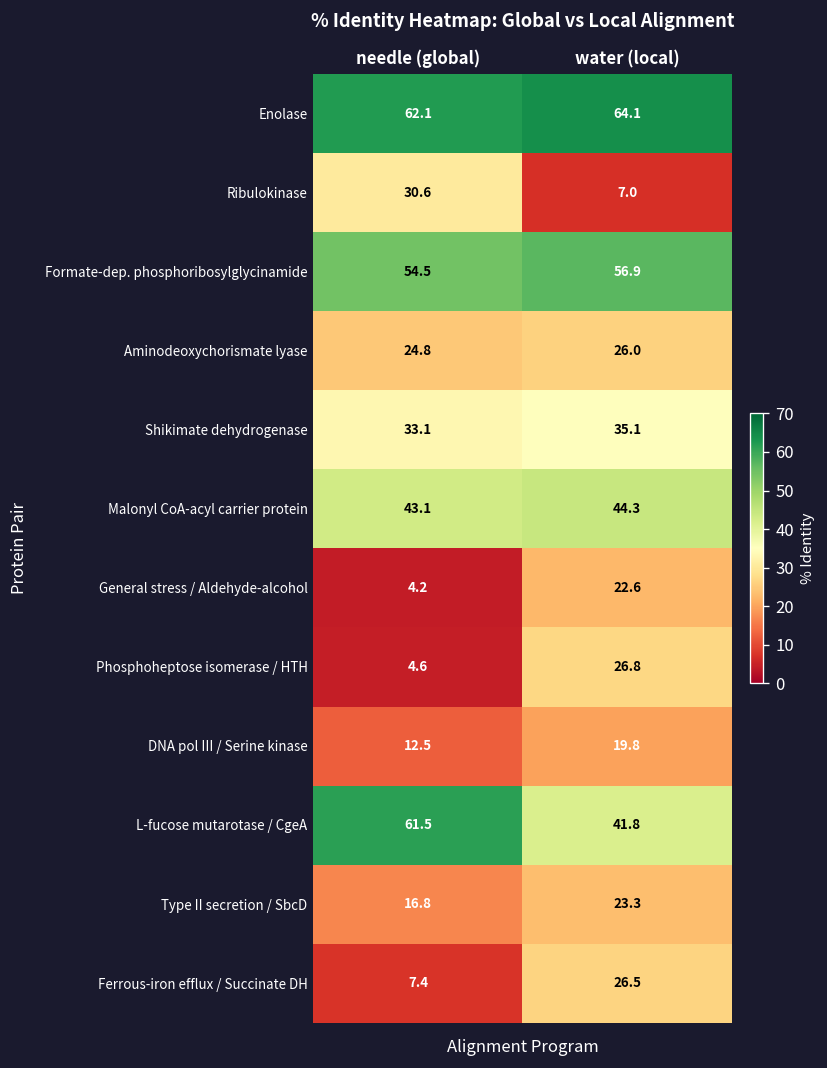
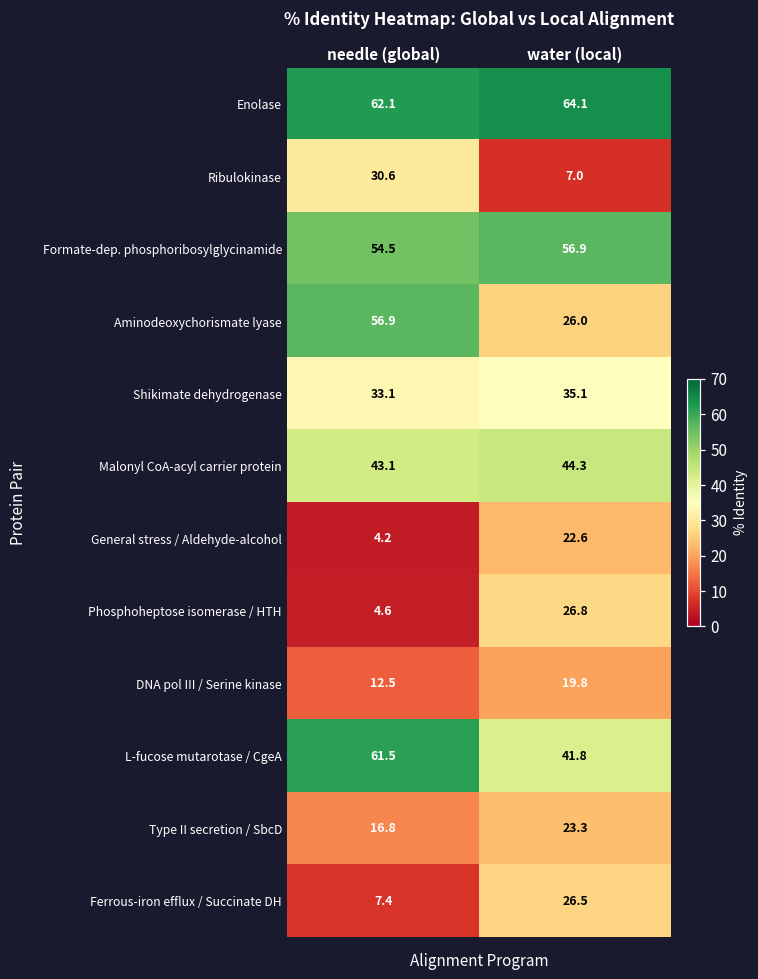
Aminodeoxychorismate lyase, needle (global): 24.8 -> 56.9
